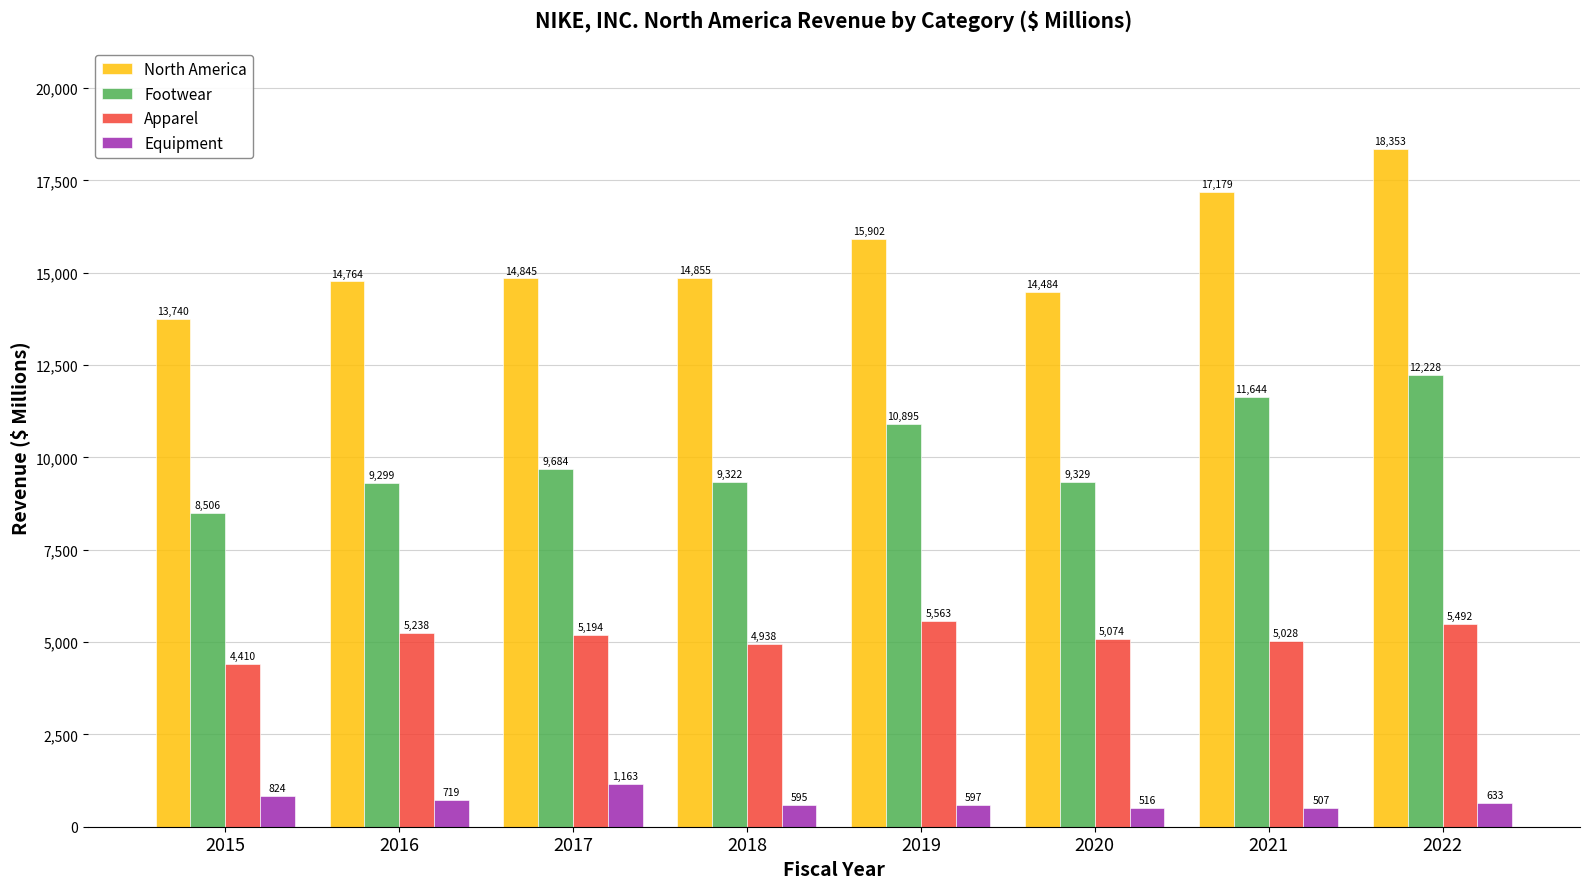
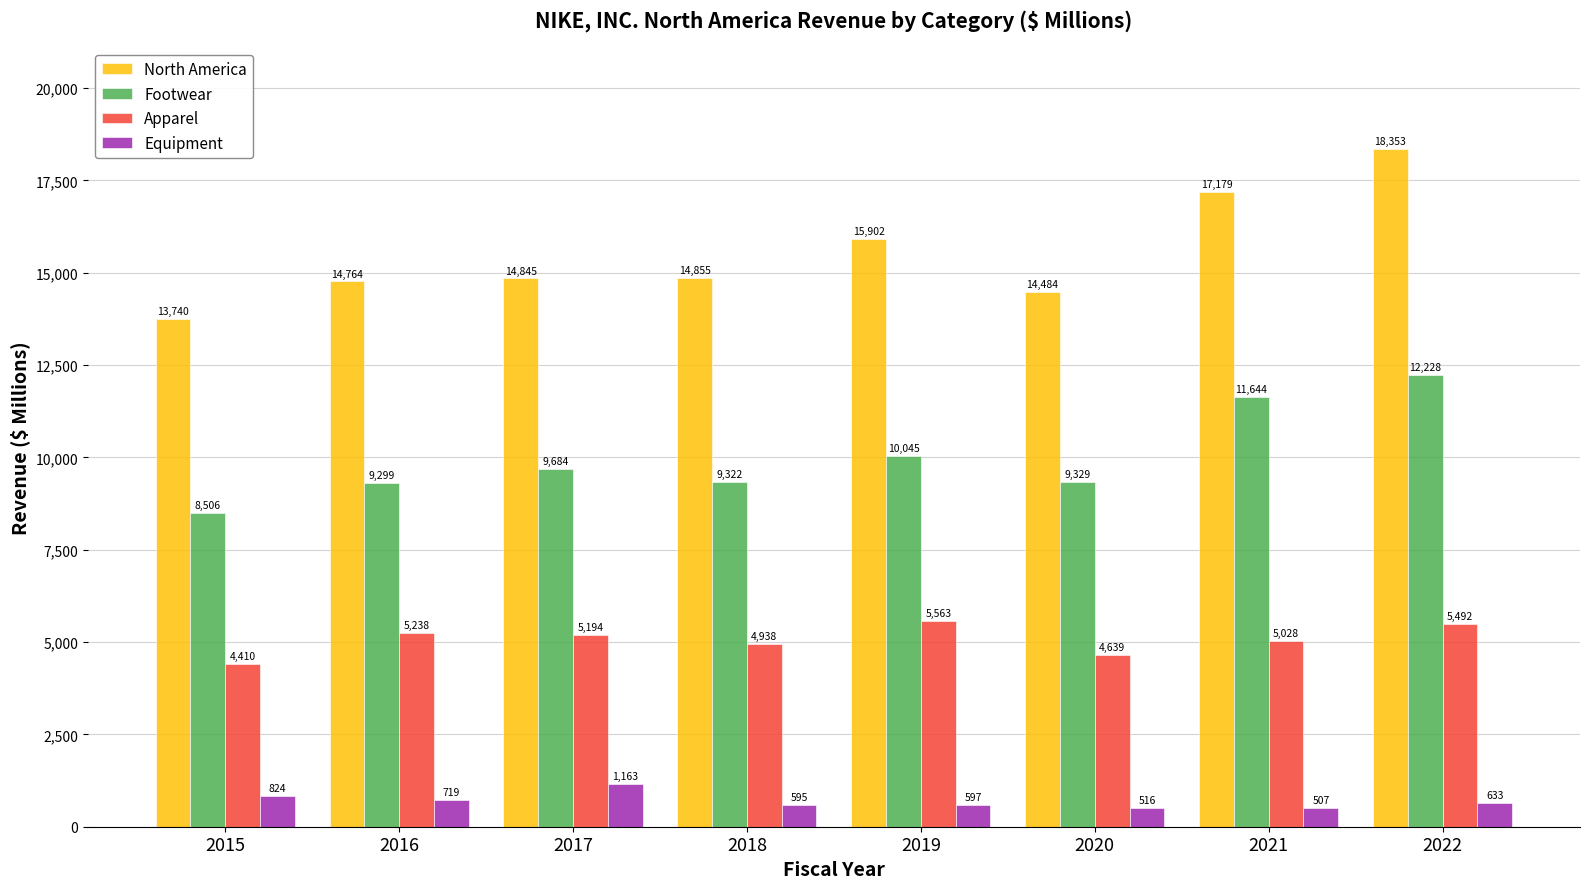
Footwear, 2019: 10,895 -> 10,045
Apparel, 2020: 5,074 -> 4,639
